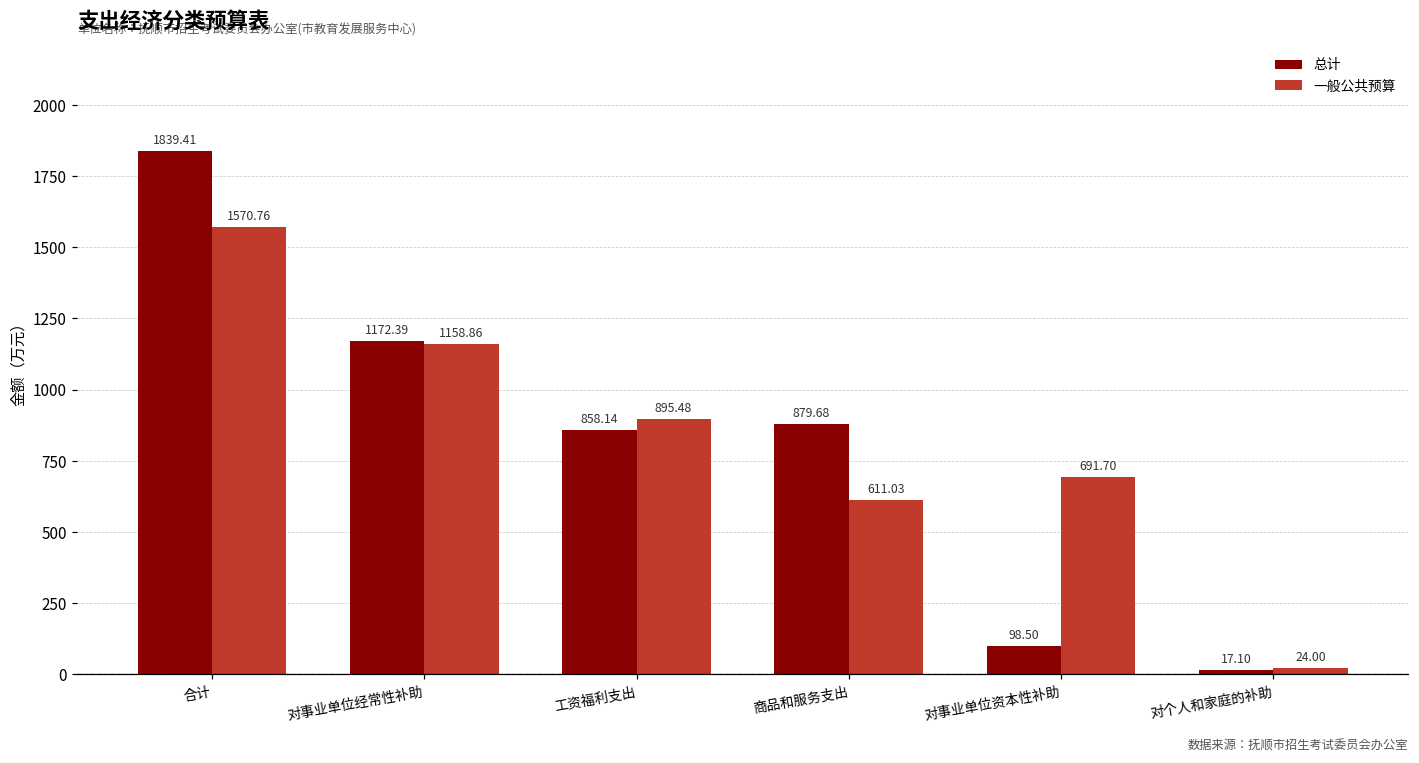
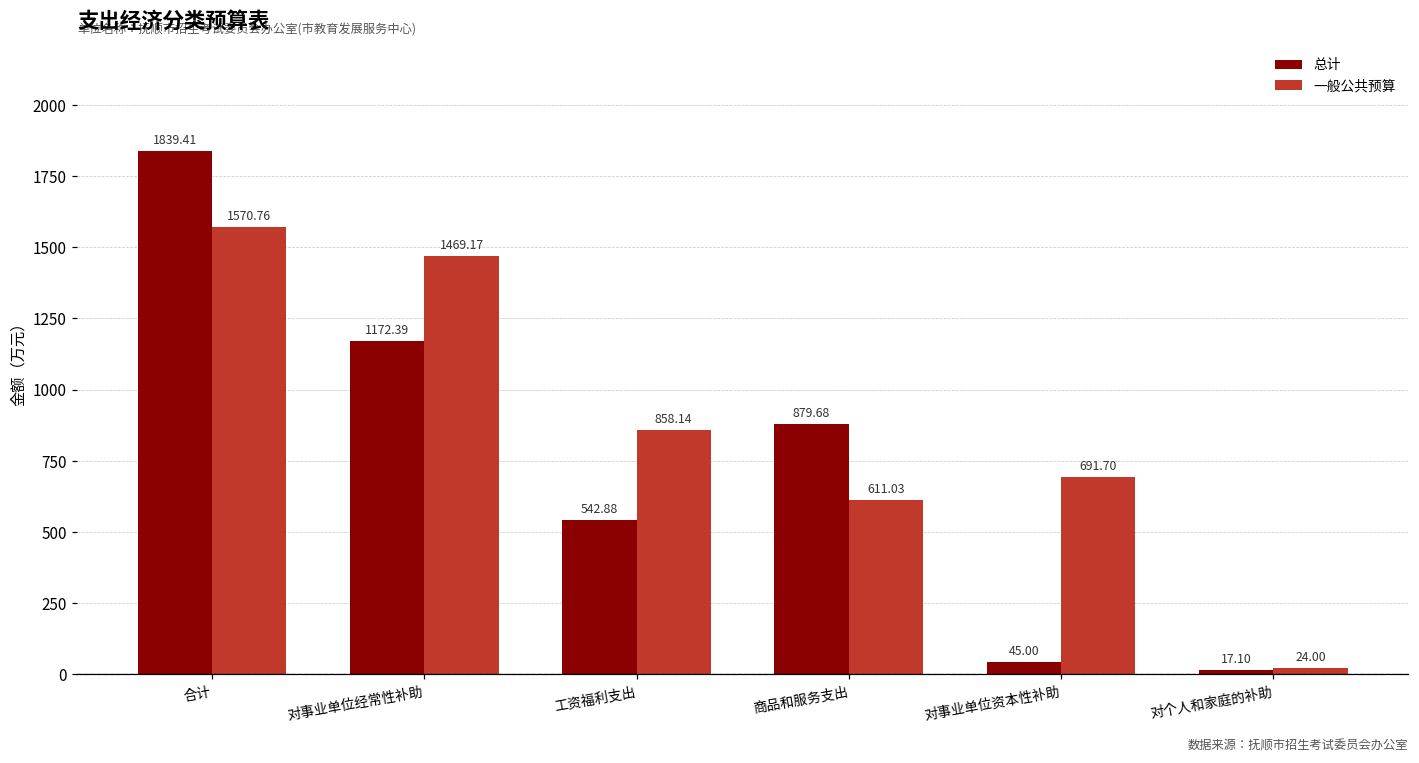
一般公共预算, 对事业单位经常性补助: 1158.86 -> 1469.17
总计, 工资福利支出: 858.14 -> 542.88
一般公共预算, 工资福利支出: 895.48 -> 858.14
总计, 对事业单位资本性补助: 98.50 -> 45.00
